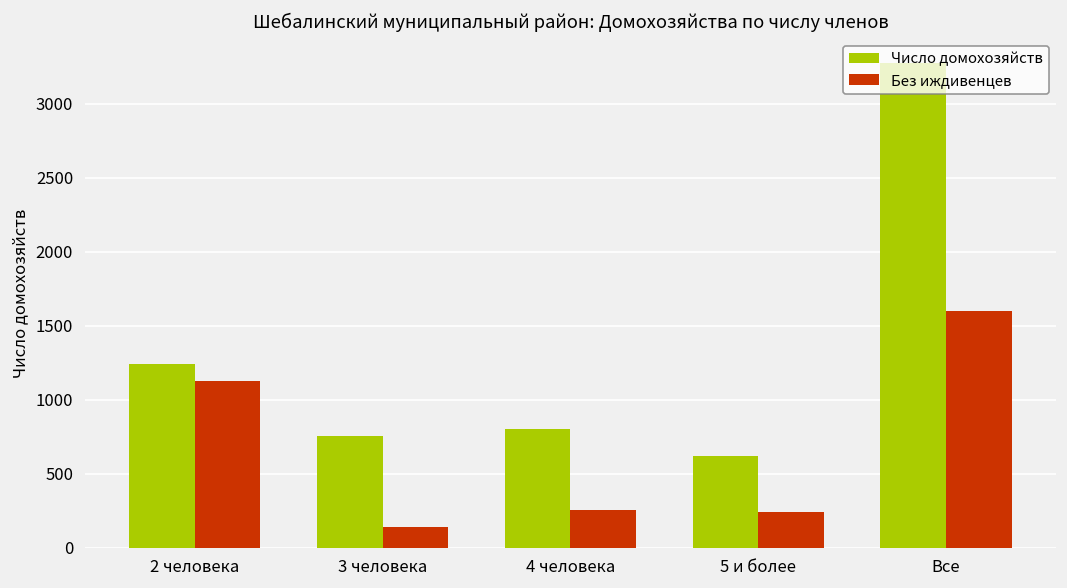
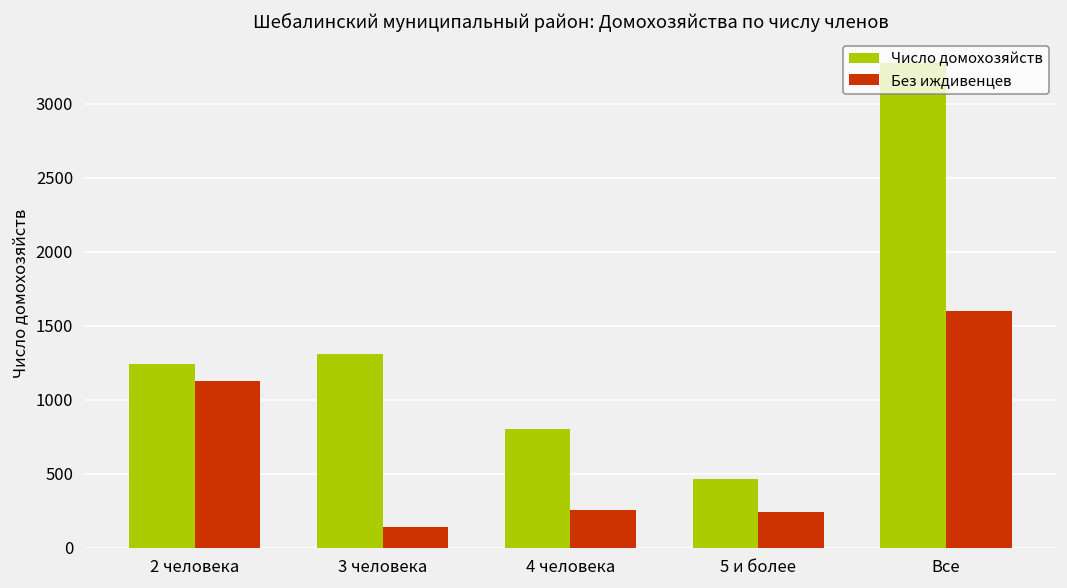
Число домохозяйств, 3 человека: 750 -> 1310
Число домохозяйств, 5 и более: 620 -> 470
